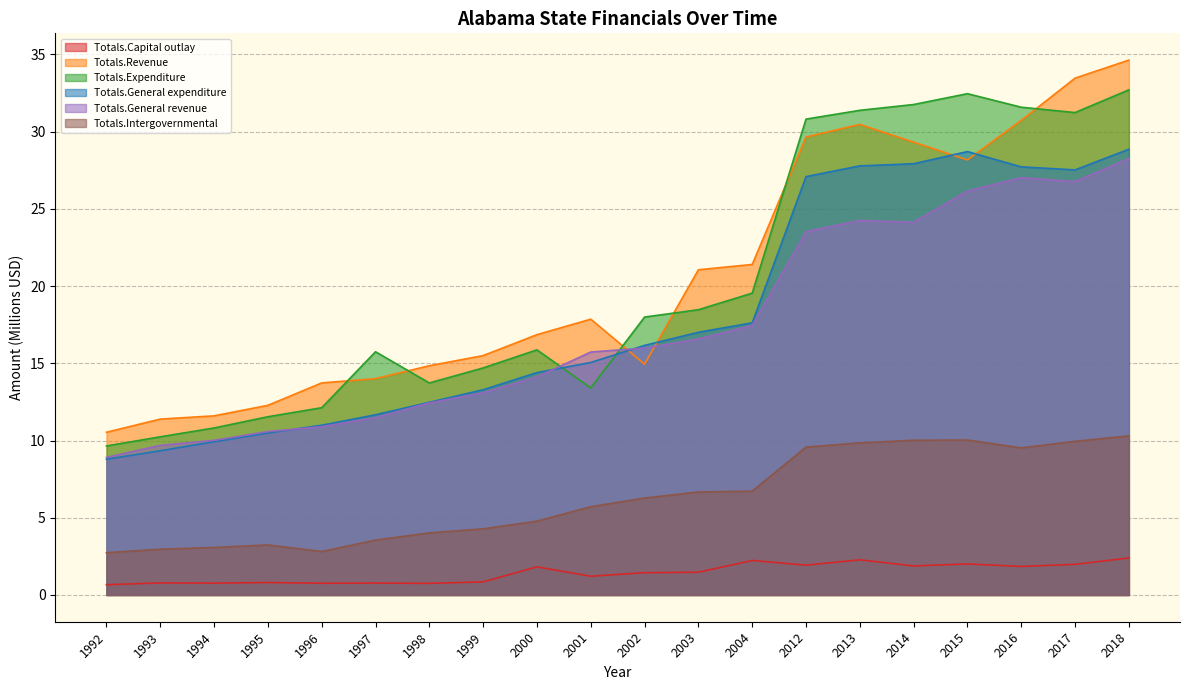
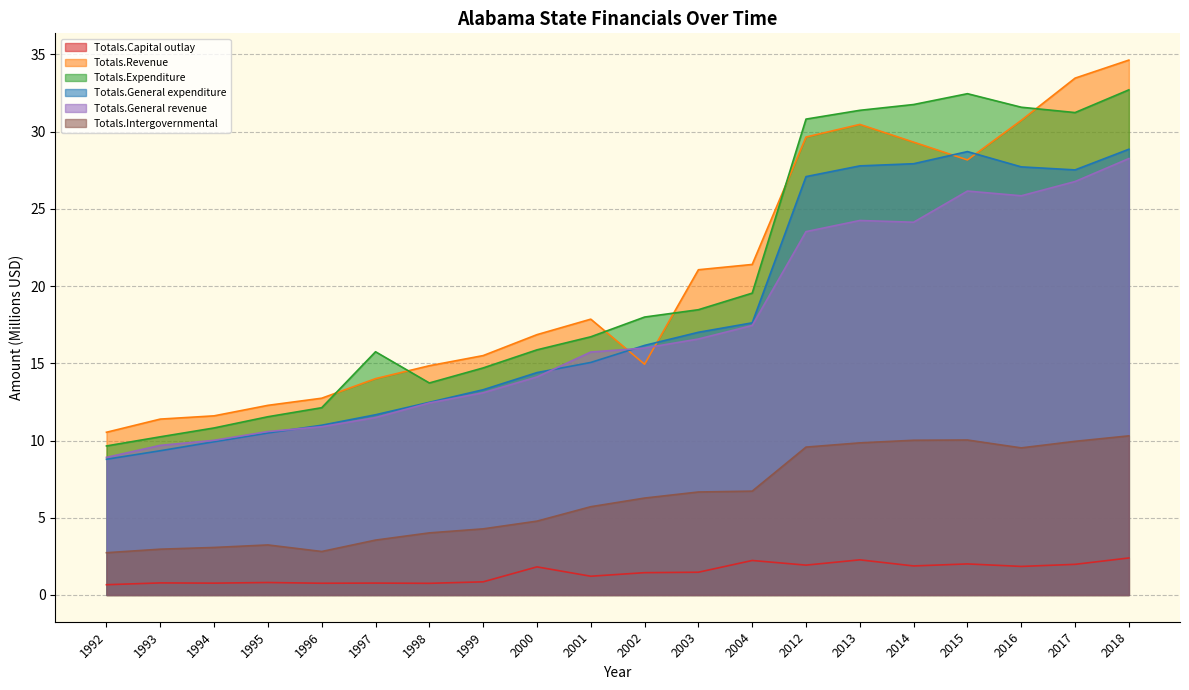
Totals.Revenue, 1996: 13.7 -> 12.7
Totals.Expenditure, 2001: 13.4 -> 16.7
Totals.General revenue, 2016: 27.0 -> 25.8
